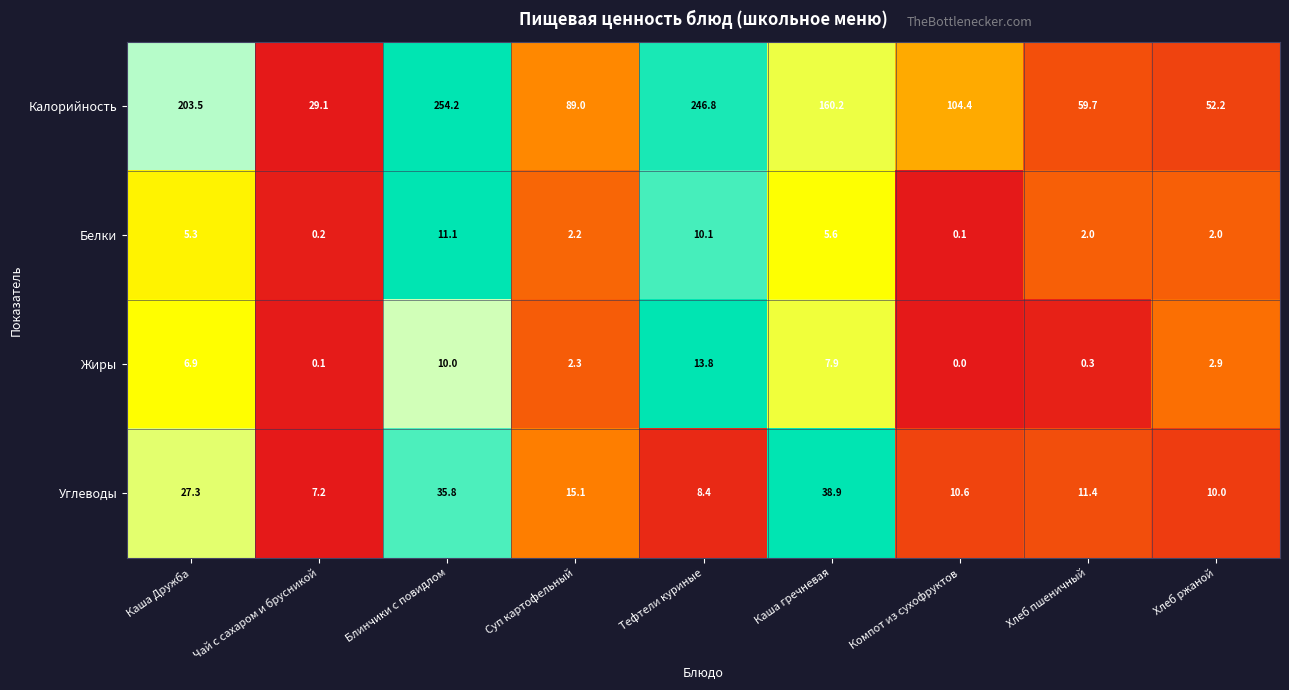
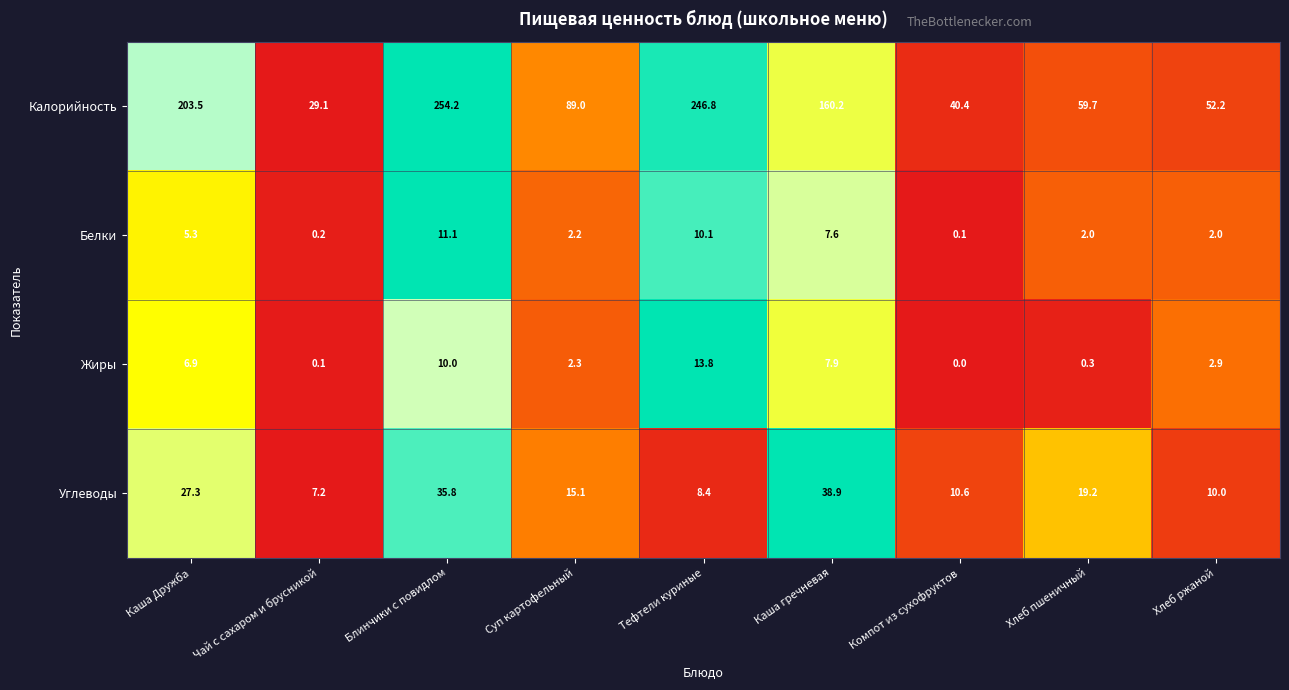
Калорийность, Компот из сухофруктов: 104.4 -> 40.4
Белки, Каша гречневая: 5.6 -> 7.6
Углеводы, Хлеб пшеничный: 11.4 -> 19.2
